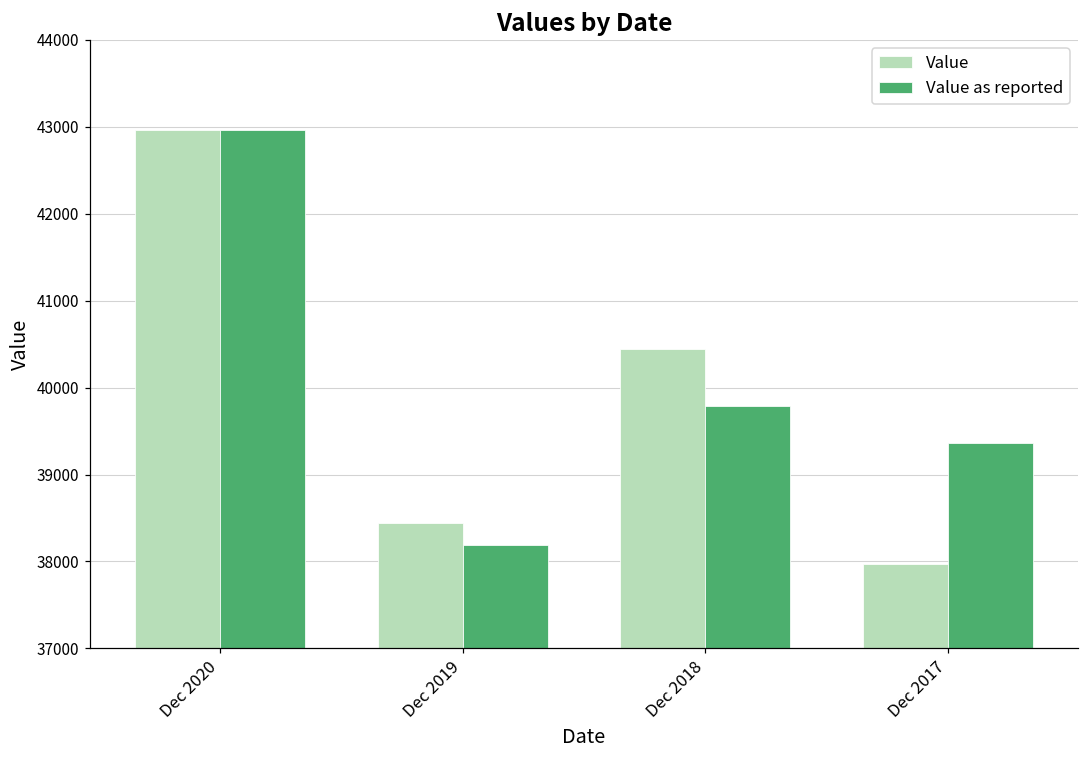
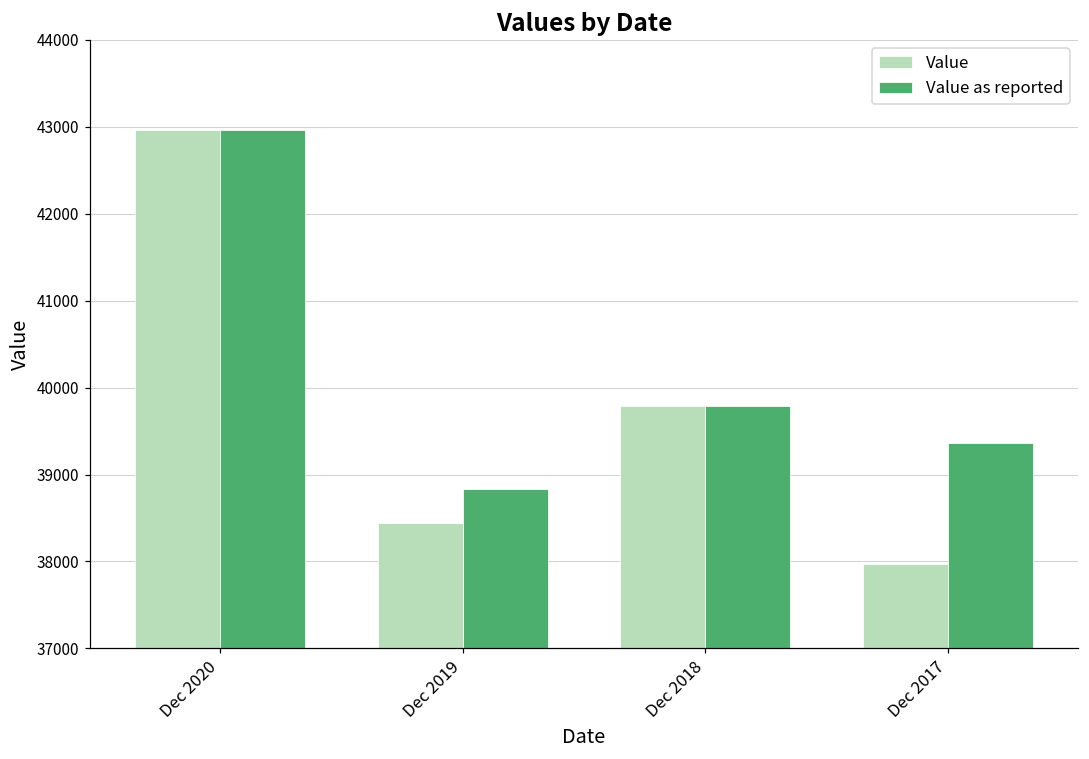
Value as reported, Dec 2019: 38200 -> 38800
Value, Dec 2018: 40400 -> 39800
